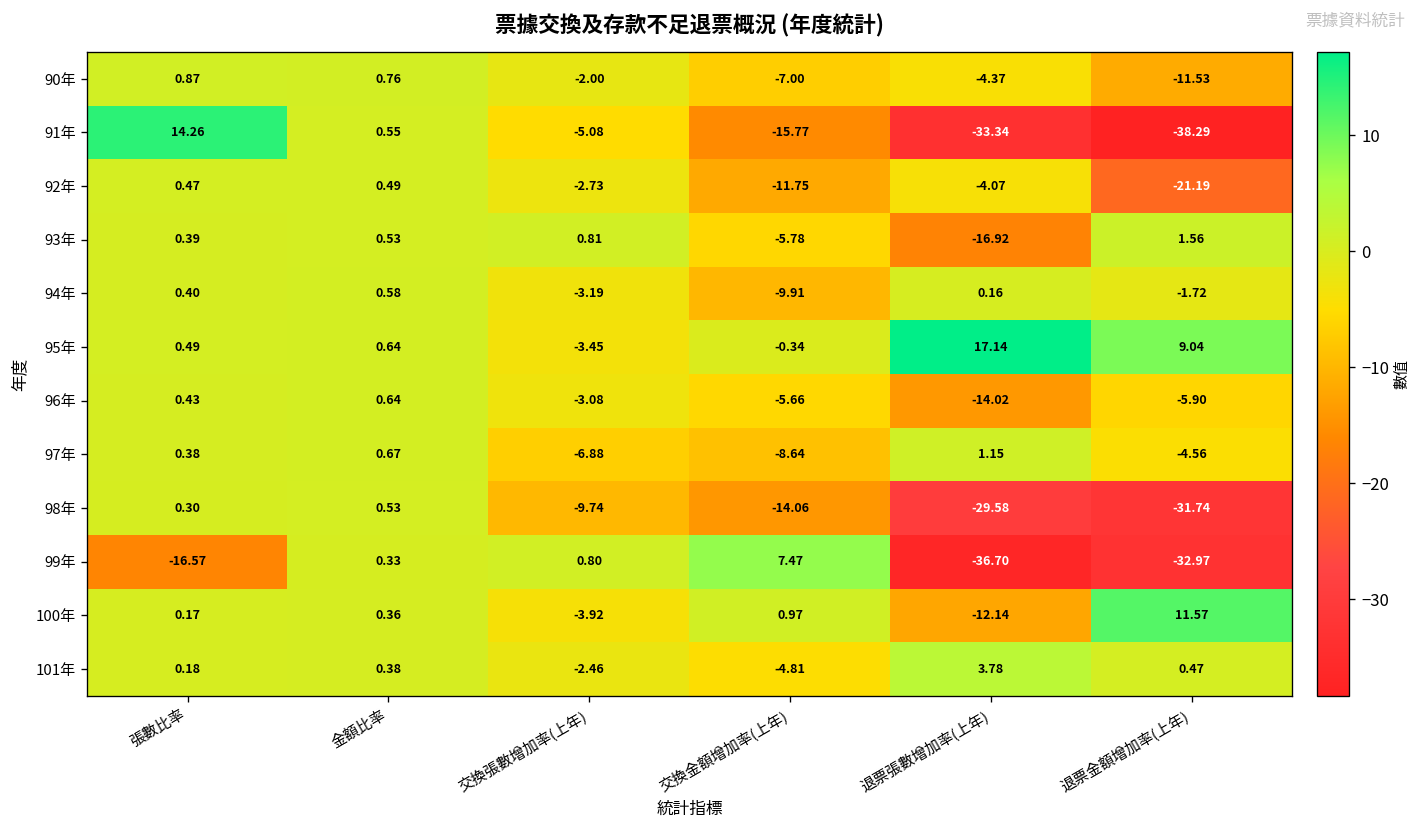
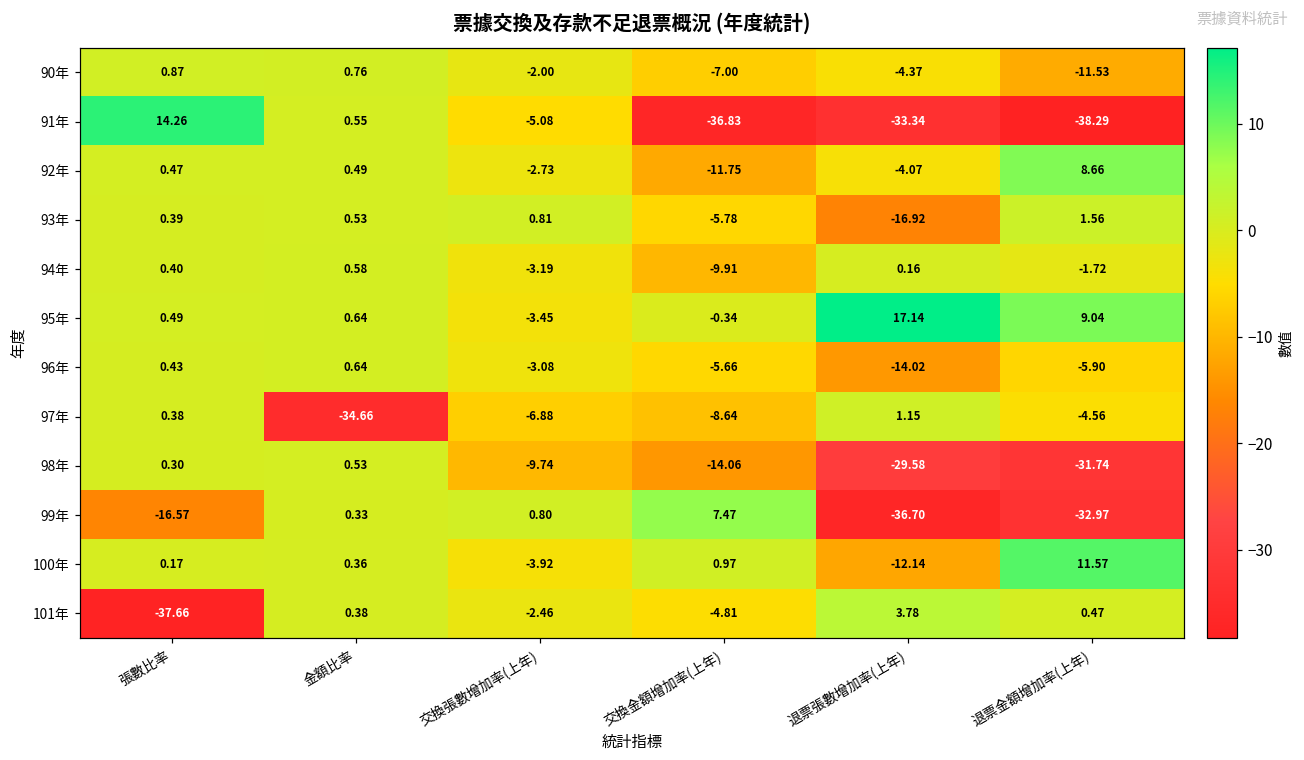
91年, 交換金額增加率(上年): -15.77 -> -36.83
92年, 退票金額增加率(上年): -21.19 -> 8.66
97年, 金額比率: 0.67 -> -34.66
101年, 張數比率: 0.18 -> -37.66
